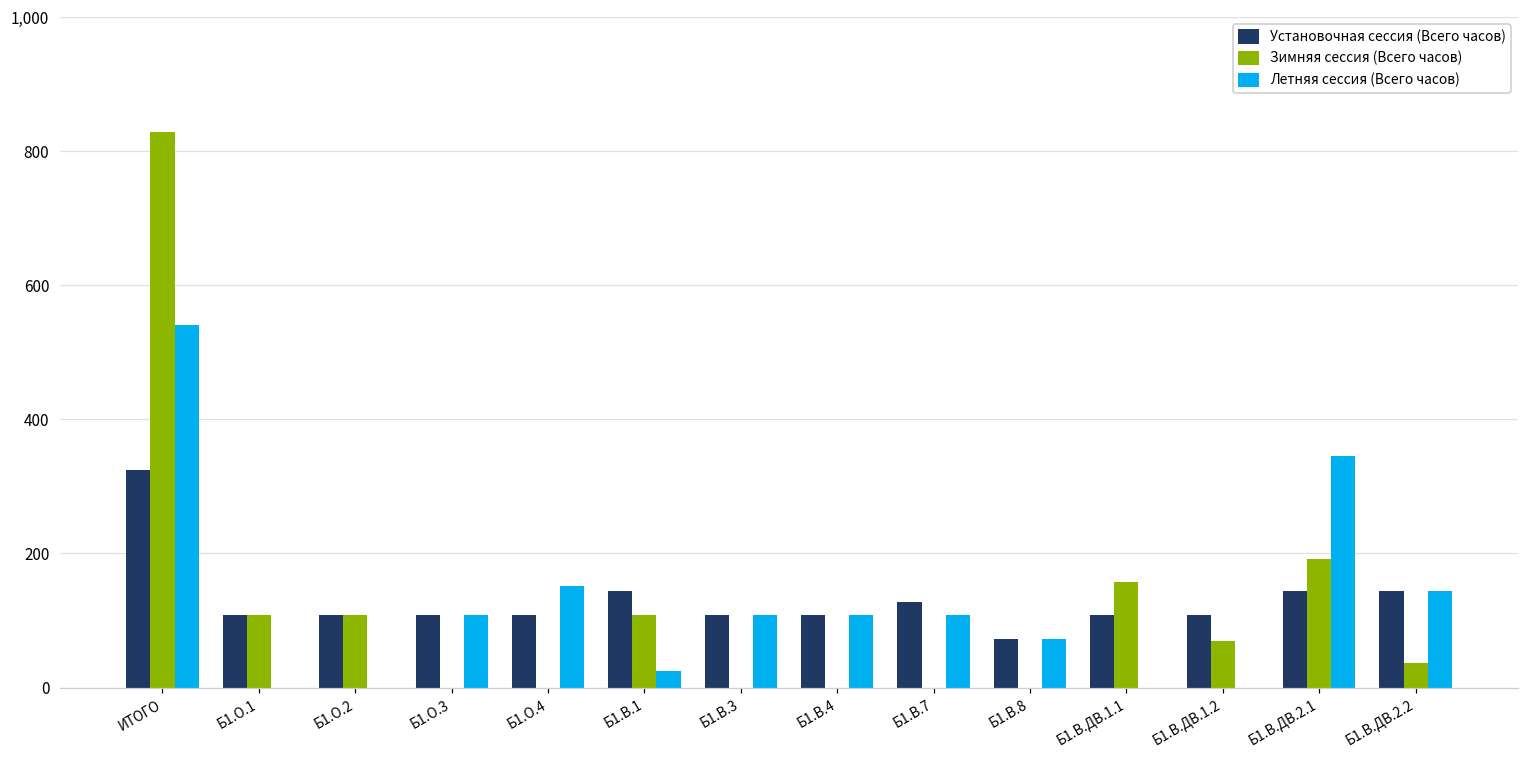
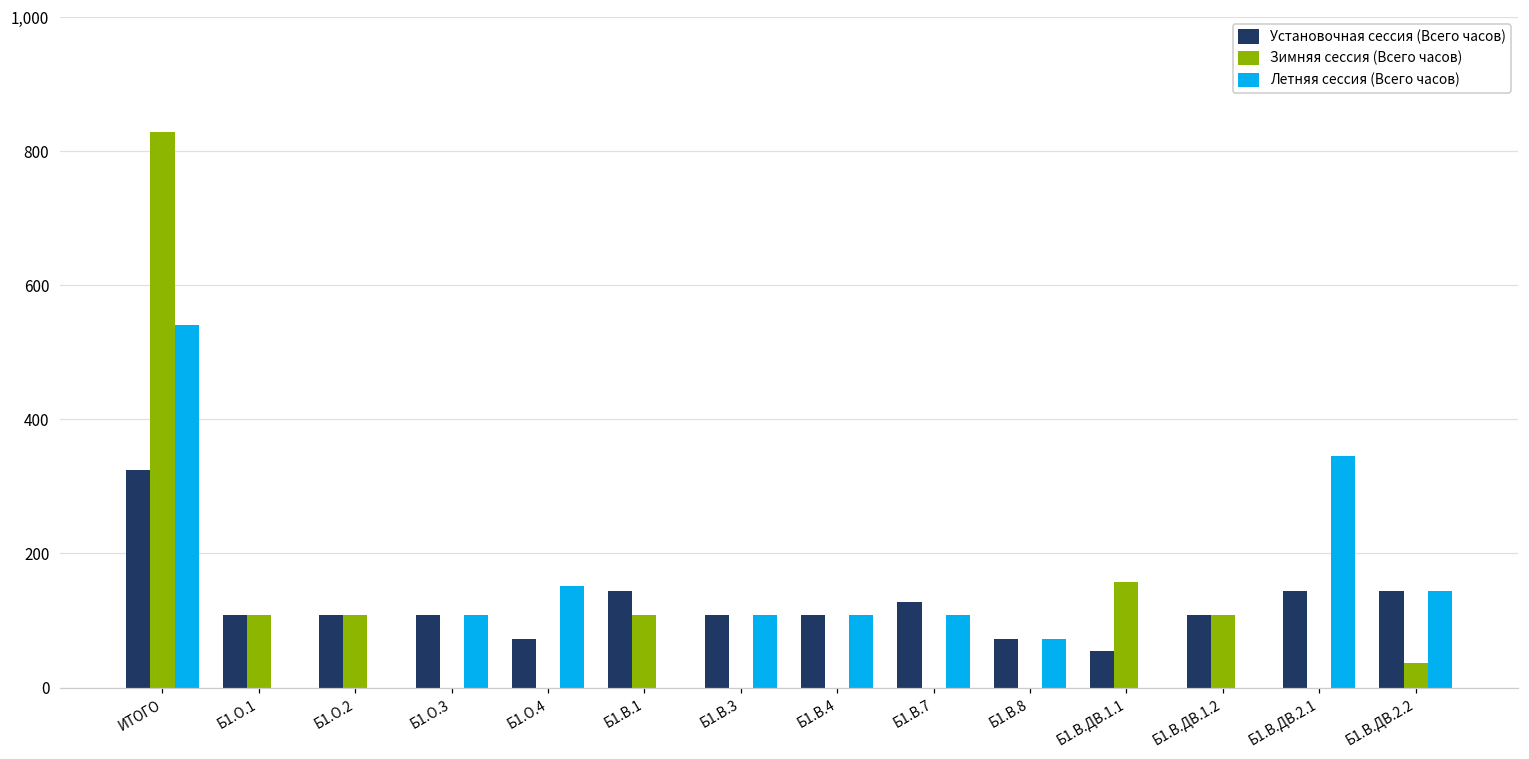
Установочная сессия (Всего часов), Б1.О.4: 110 -> 70
Летняя сессия (Всего часов), Б1.В.1: 20 -> 0
Установочная сессия (Всего часов), Б1.В.ДВ.1.1: 110 -> 60
Зимняя сессия (Всего часов), Б1.В.ДВ.1.2: 70 -> 110
Зимняя сессия (Всего часов), Б1.В.ДВ.2.1: 190 -> 0
